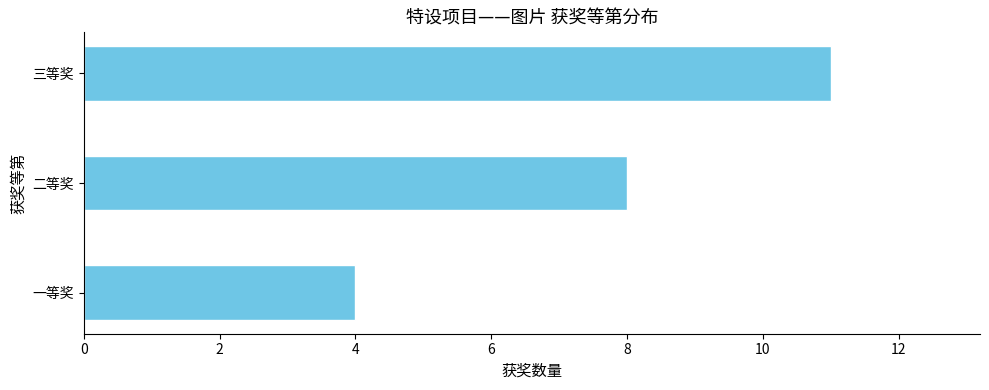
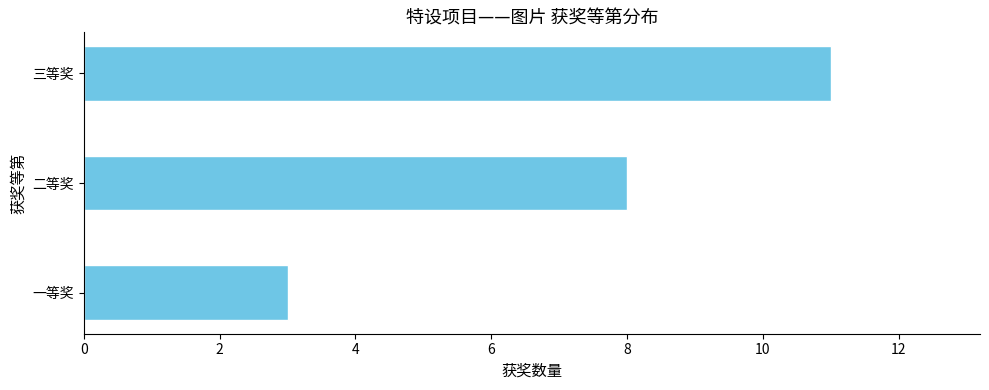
一等奖: 4 -> 3
